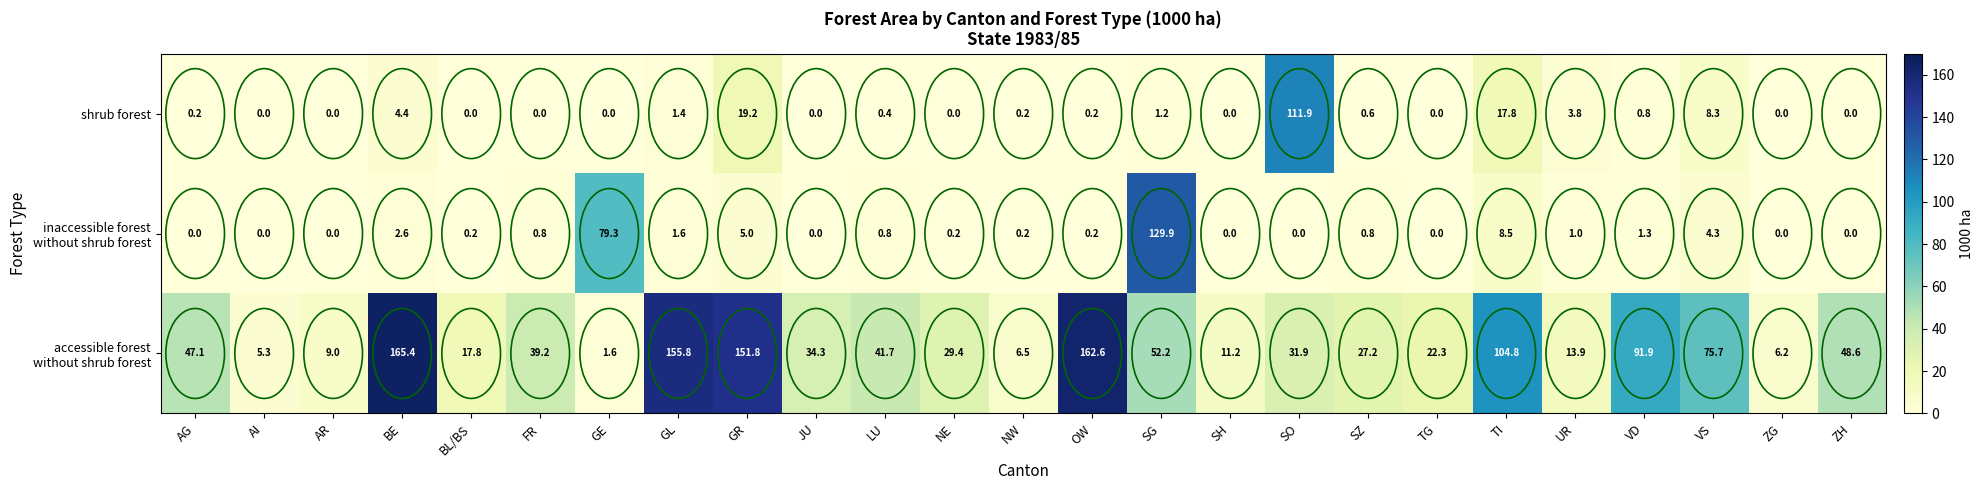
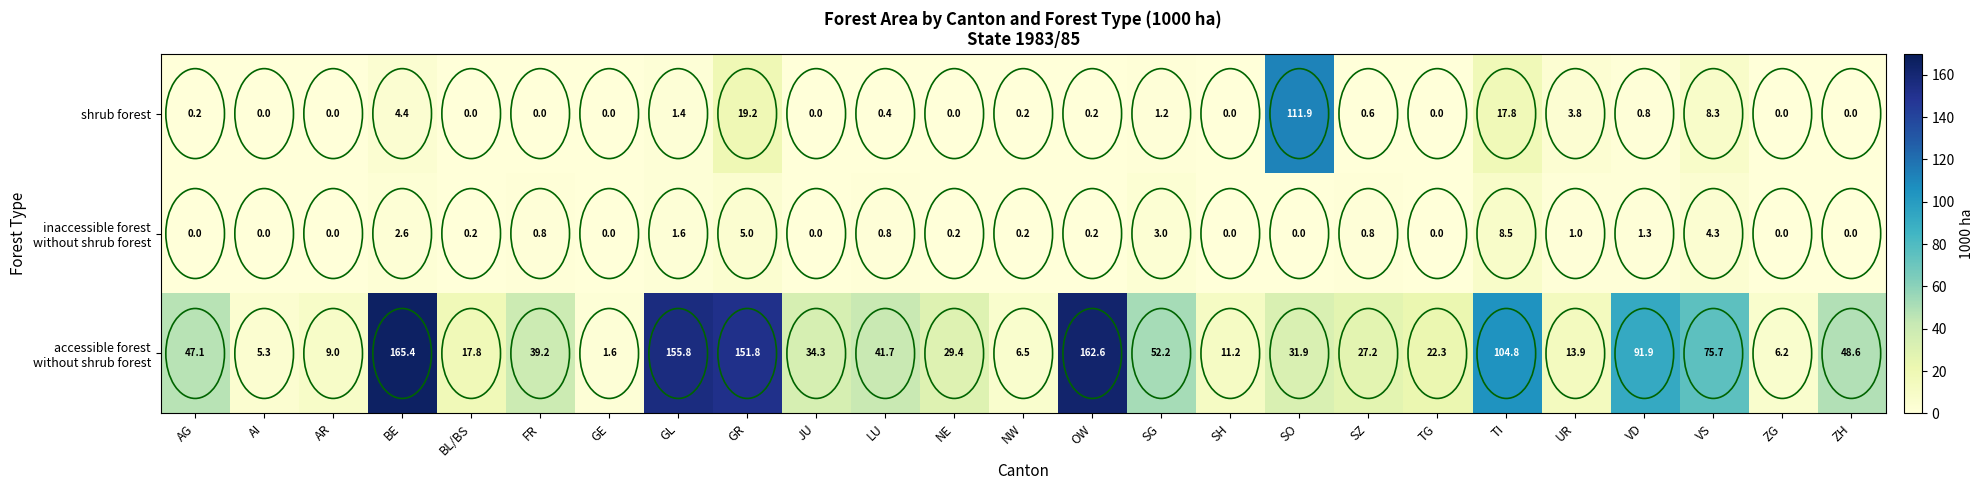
inaccessible forest without shrub forest, GE: 79.3 -> 0.0
inaccessible forest without shrub forest, SG: 129.9 -> 3.0
